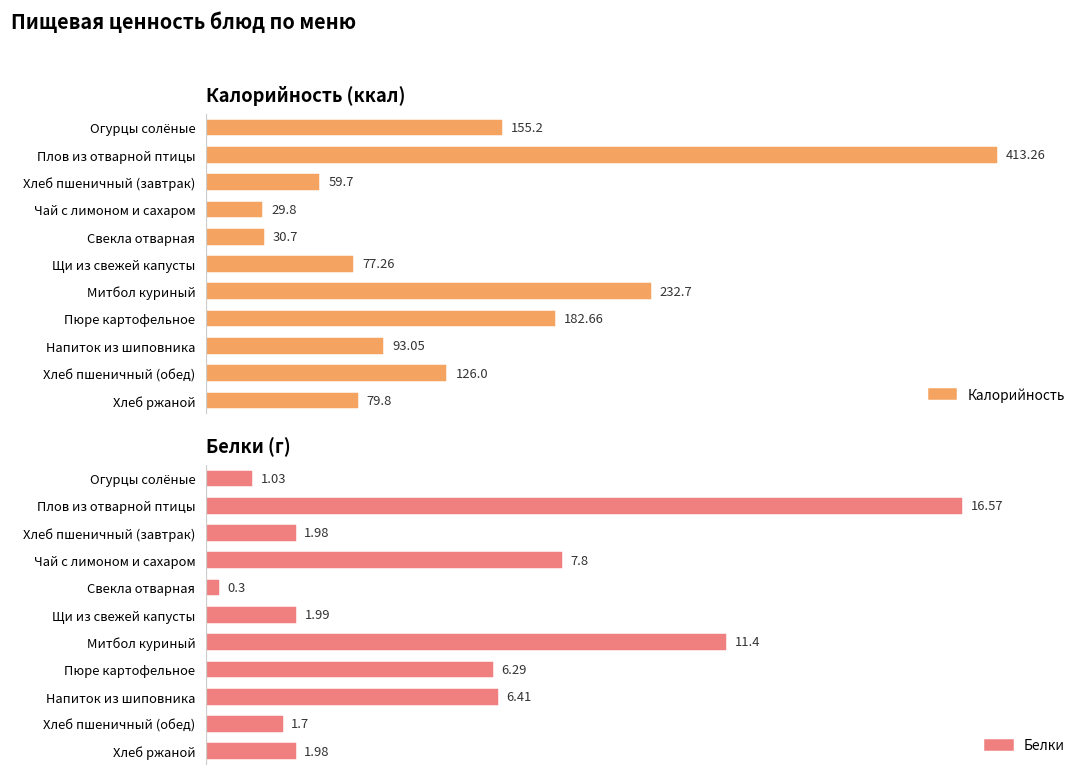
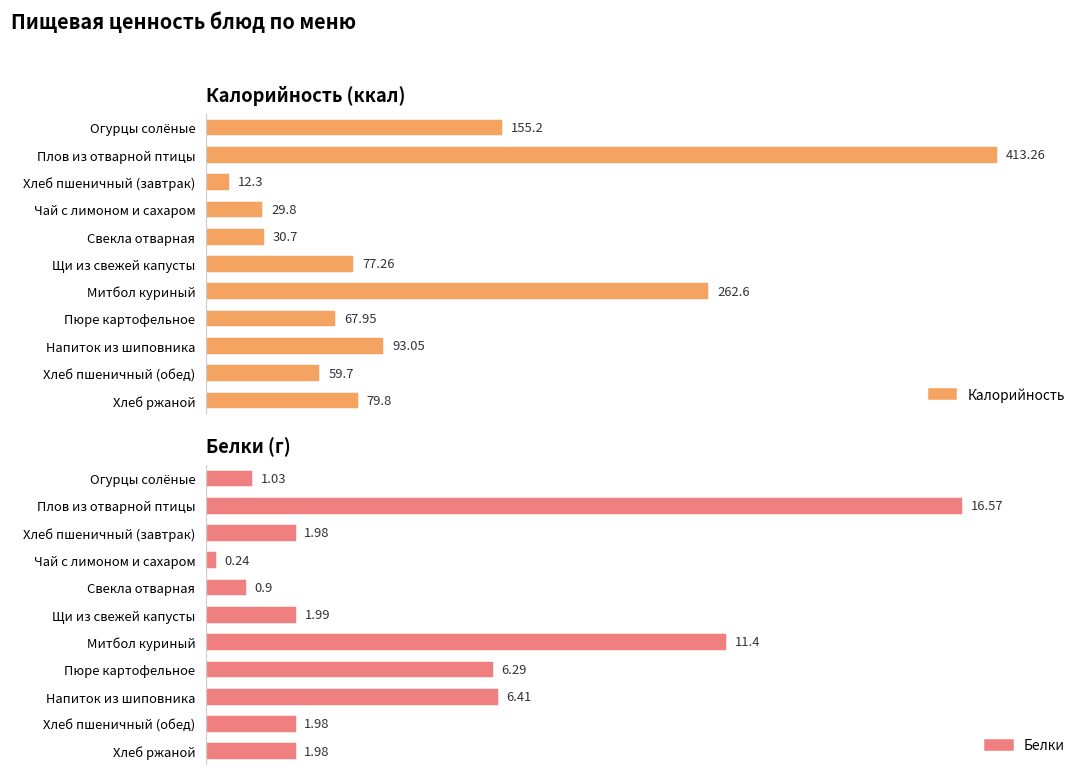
Калорийность (ккал), Хлеб пшеничный (завтрак): 59.7 -> 12.3
Калорийность (ккал), Митбол куриный: 232.7 -> 262.6
Калорийность (ккал), Пюре картофельное: 182.66 -> 67.95
Калорийность (ккал), Хлеб пшеничный (обед): 126.0 -> 59.7
Белки (г), Чай с лимоном и сахаром: 7.8 -> 0.24
Белки (г), Свекла отварная: 0.3 -> 0.9
Белки (г), Хлеб пшеничный (обед): 1.7 -> 1.98
